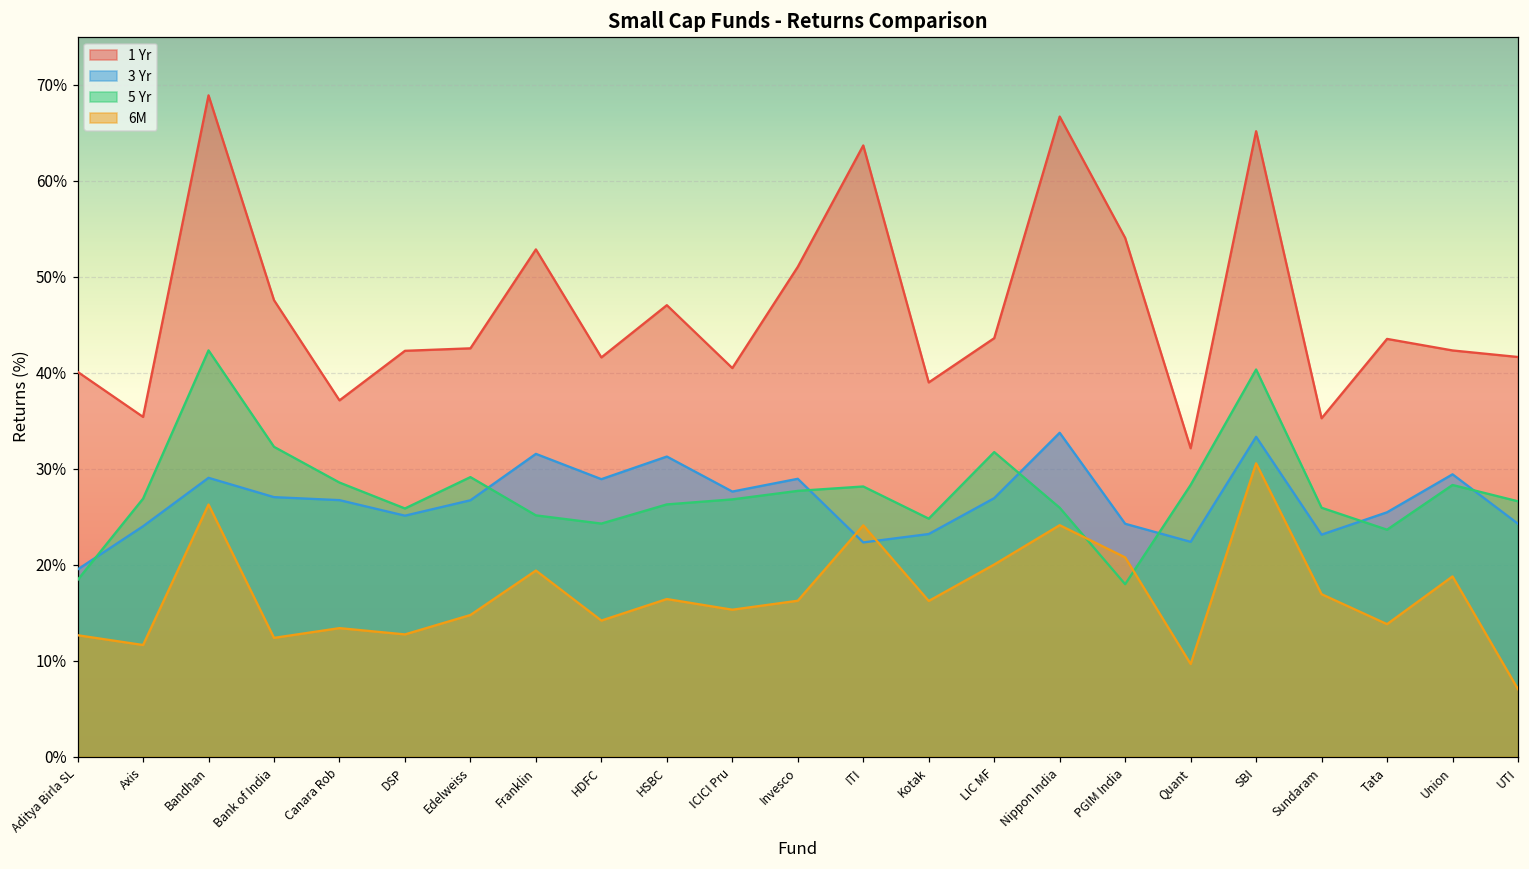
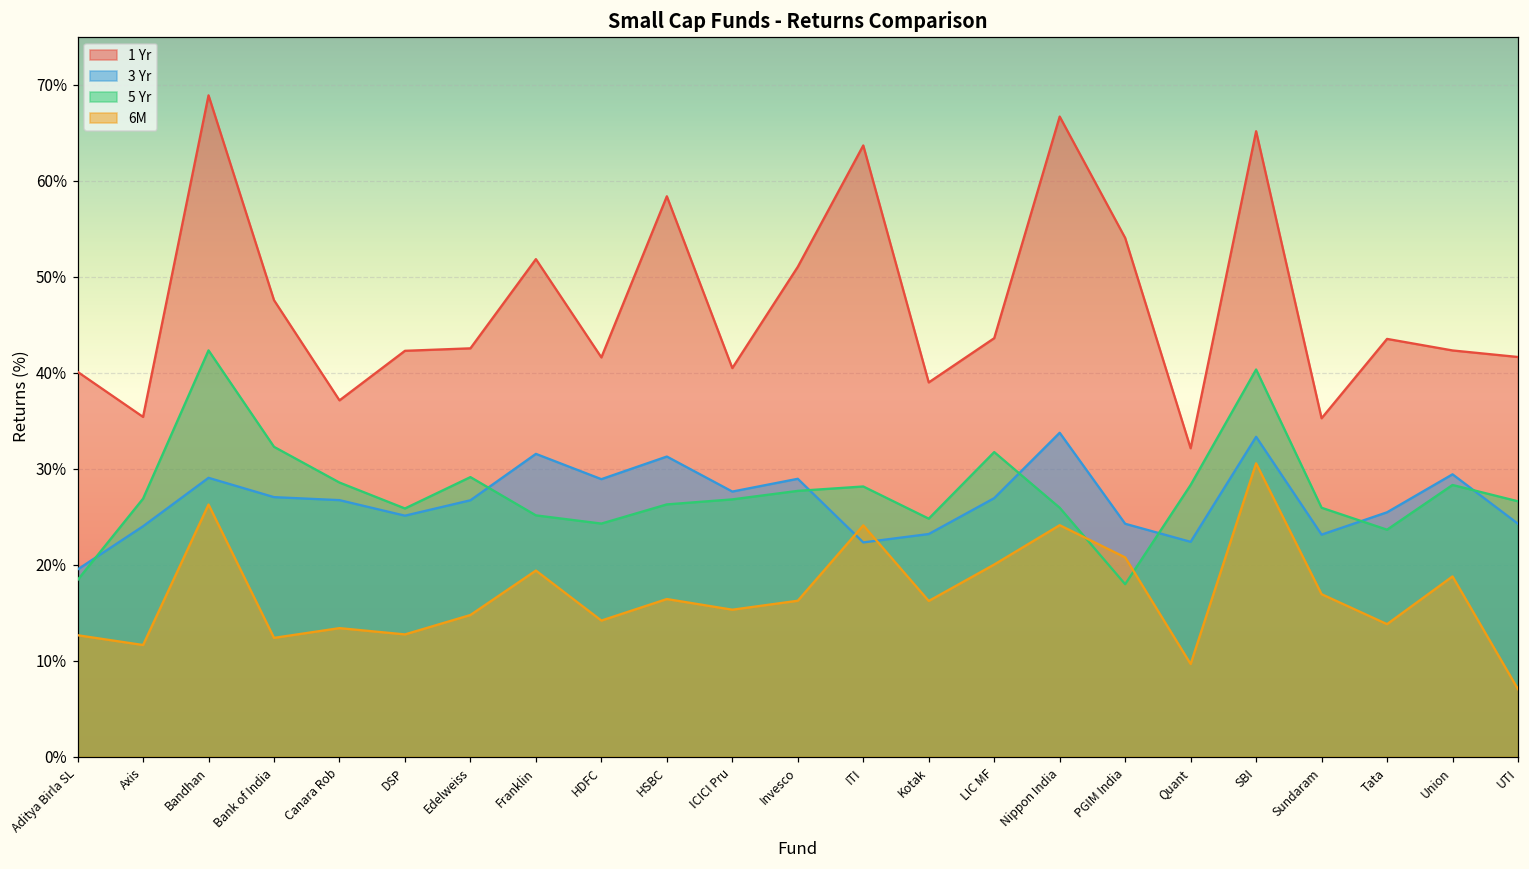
1 Yr, Franklin: 53% -> 52%
1 Yr, HSBC: 47% -> 58%
